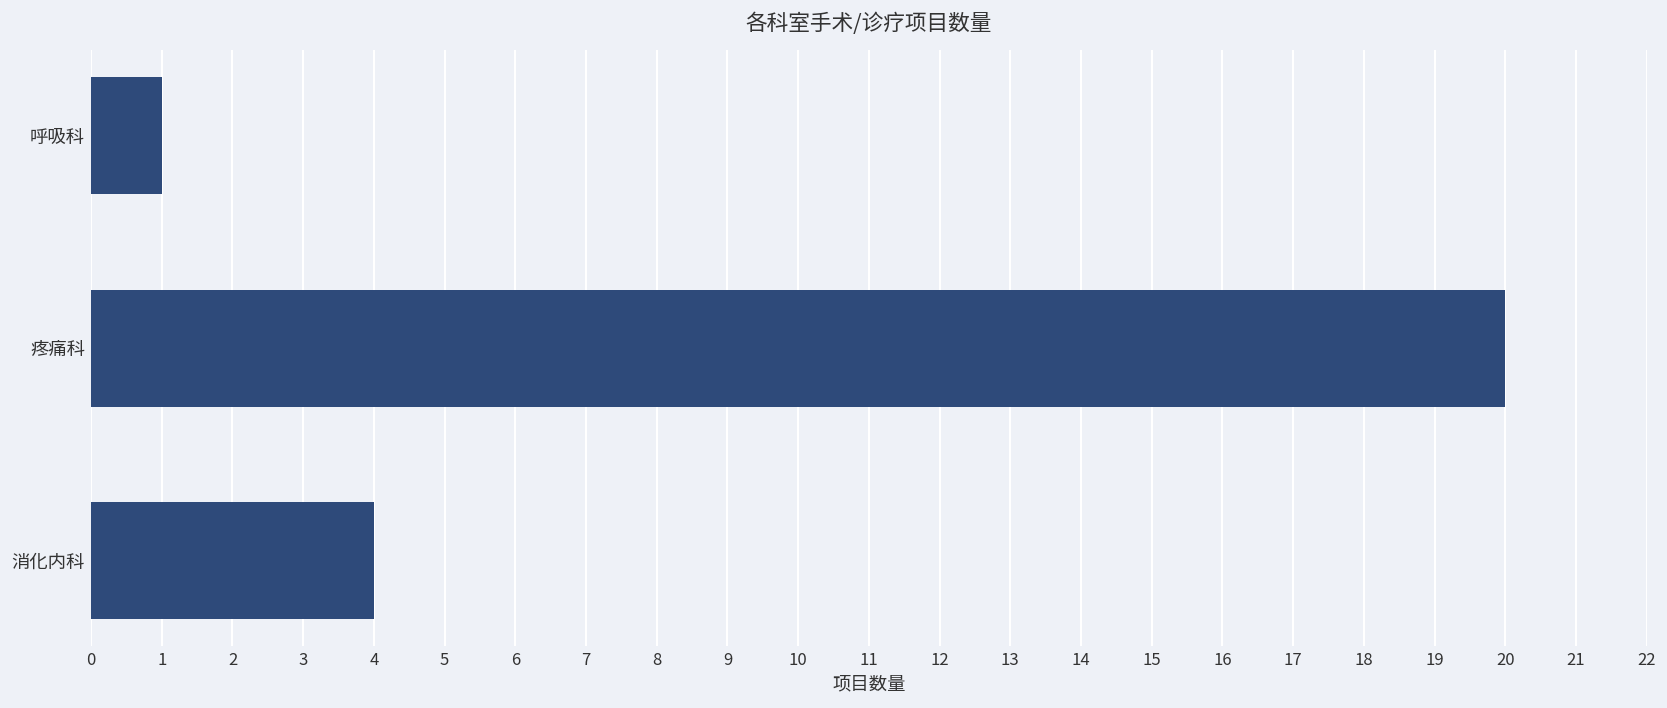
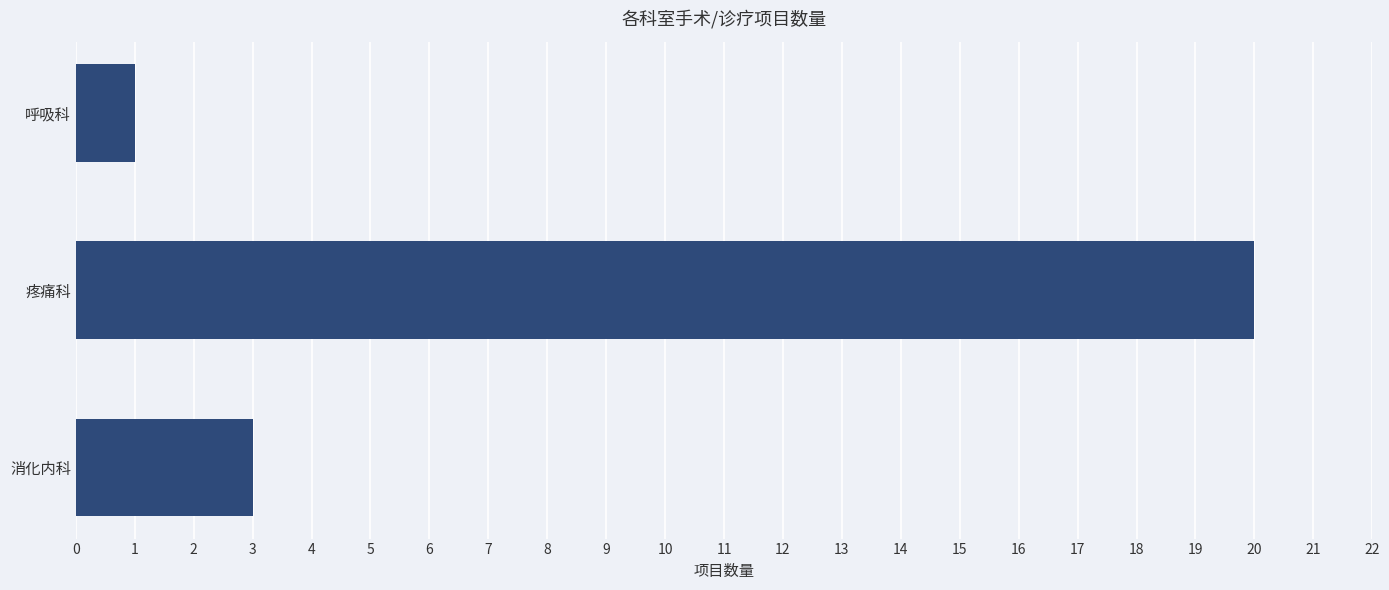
消化内科: 4 -> 3
